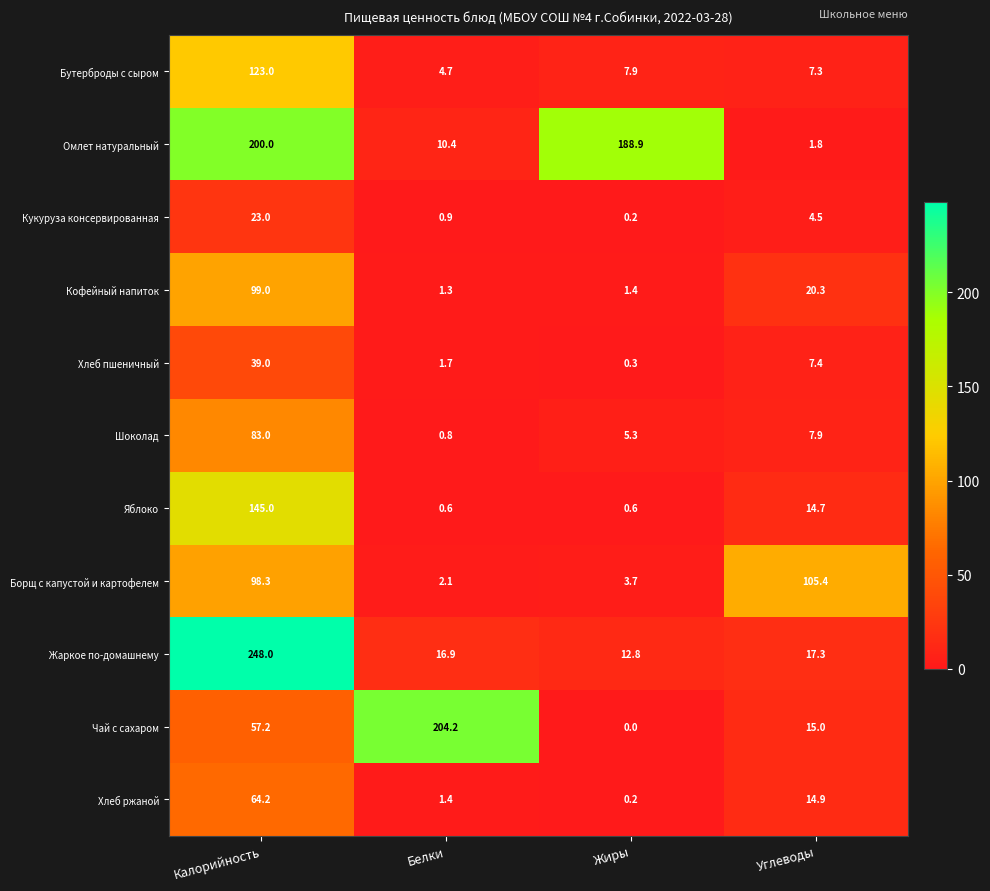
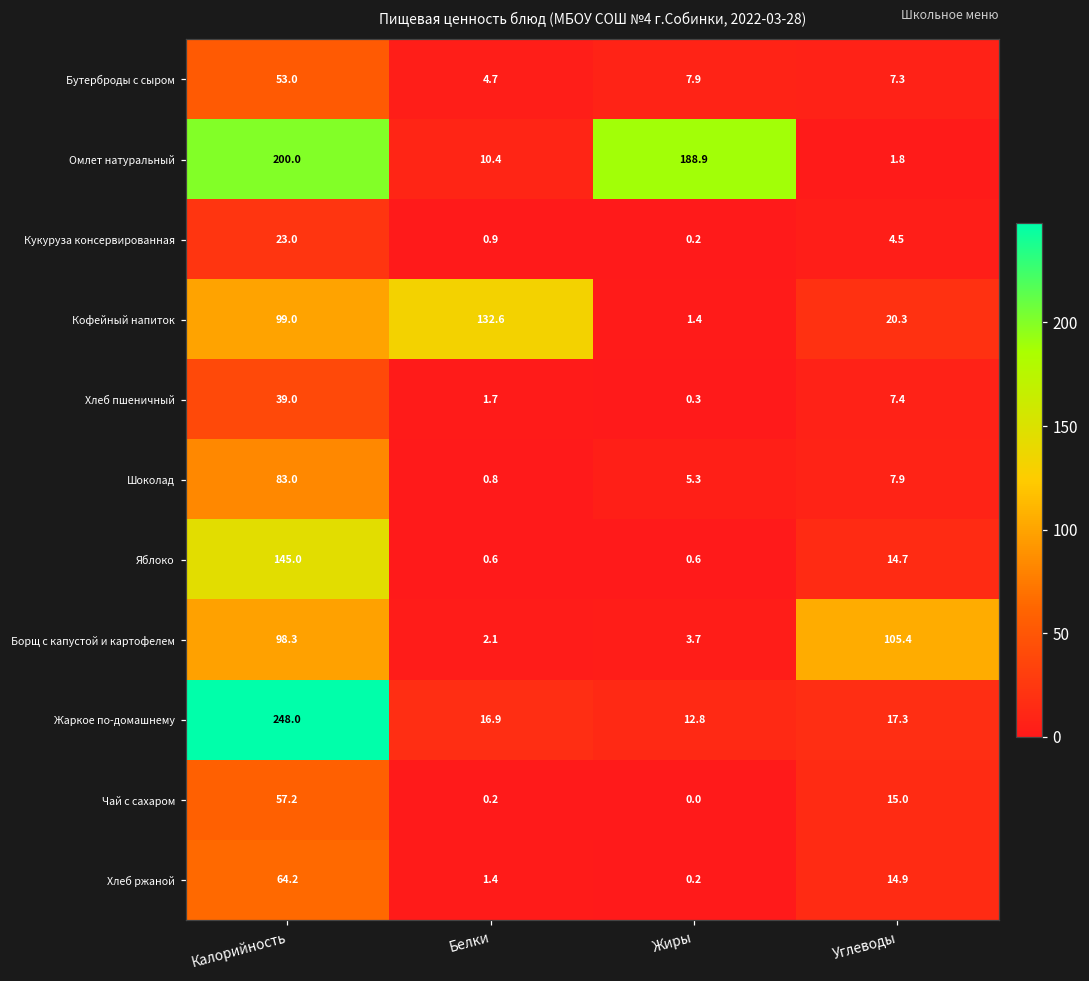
Бутерброды с сыром, Калорийность: 123.0 -> 53.0
Кофейный напиток, Белки: 1.3 -> 132.6
Чай с сахаром, Белки: 204.2 -> 0.2
